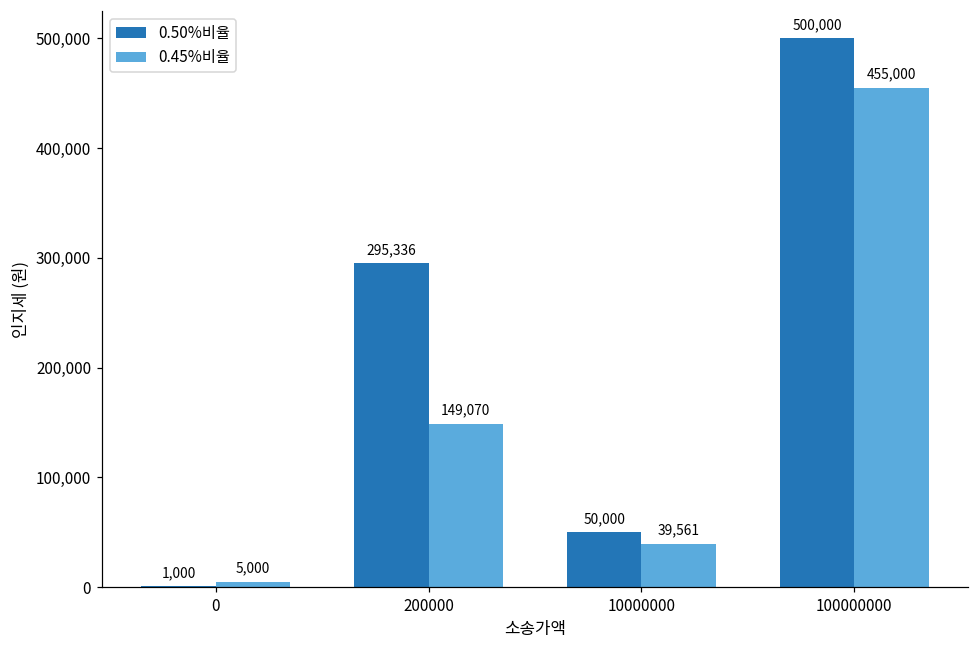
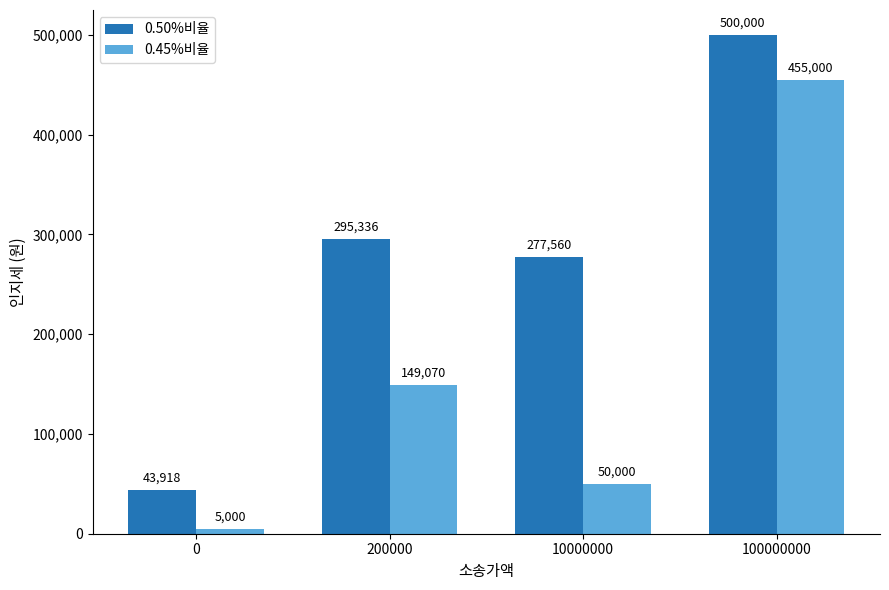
0.50%비율, 0: 1,000 -> 43,918
0.50%비율, 10000000: 50,000 -> 277,560
0.45%비율, 10000000: 39,561 -> 50,000
